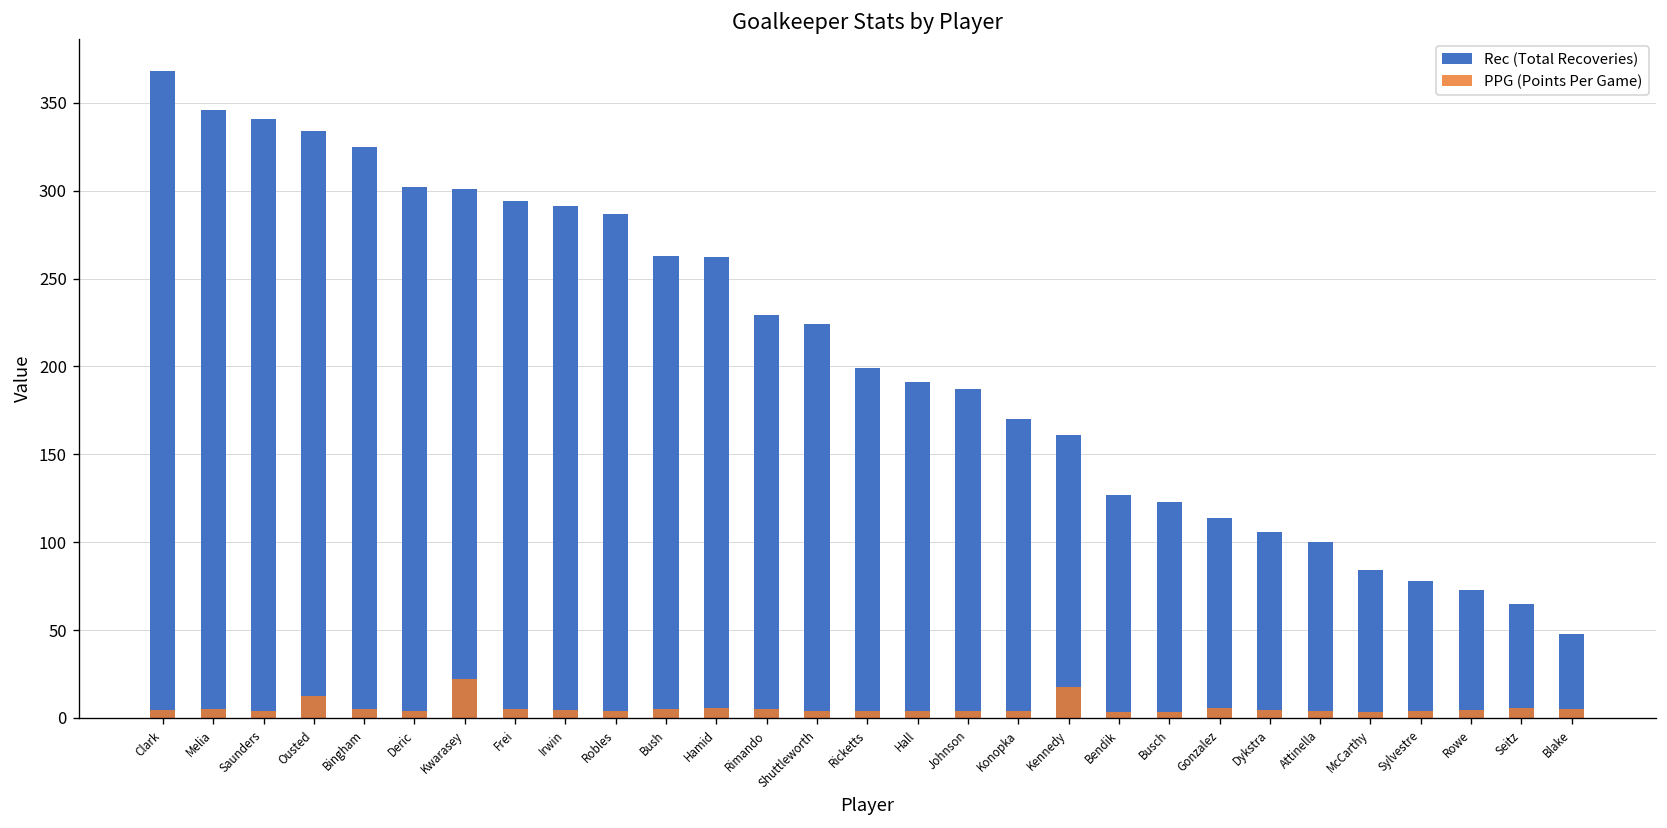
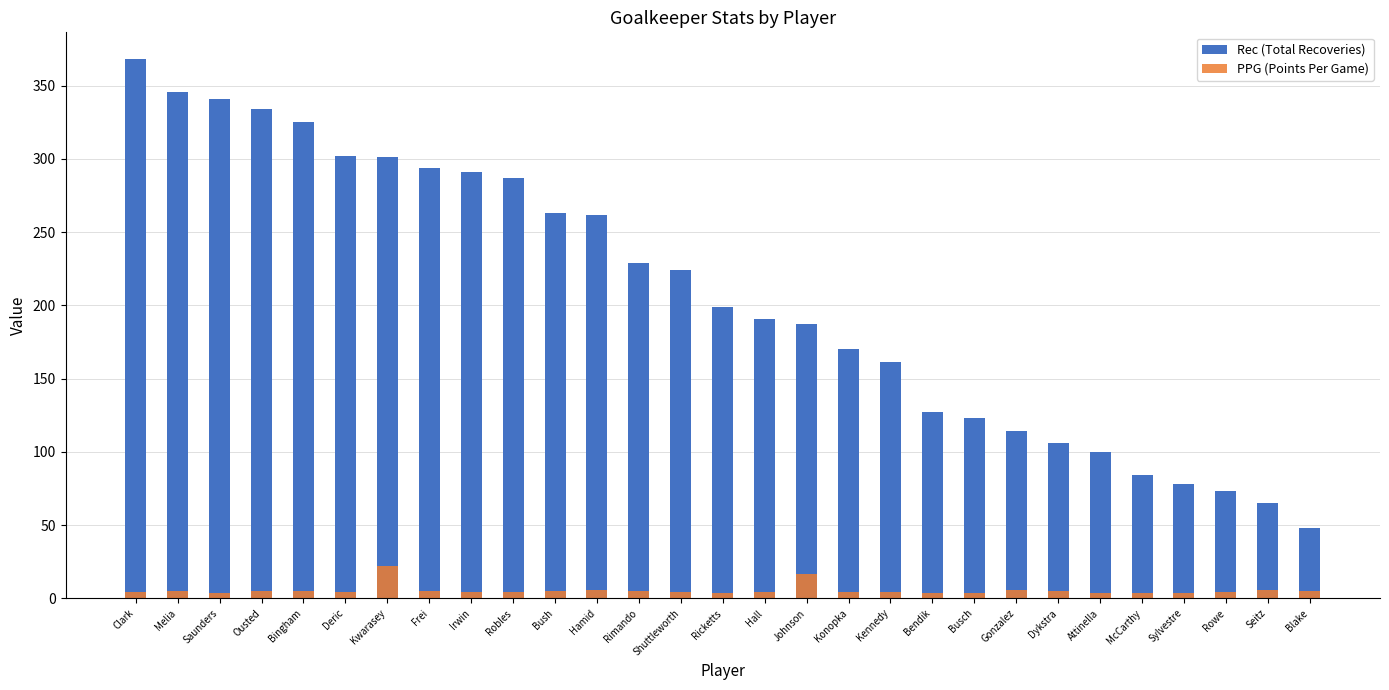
PPG (Points Per Game), Ousted: 13 -> 5
PPG (Points Per Game), Johnson: 4 -> 16
PPG (Points Per Game), Kennedy: 18 -> 4
